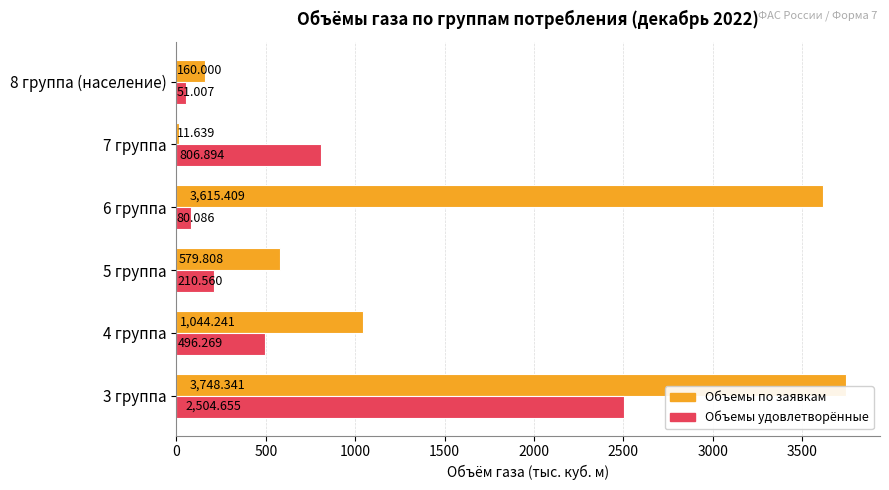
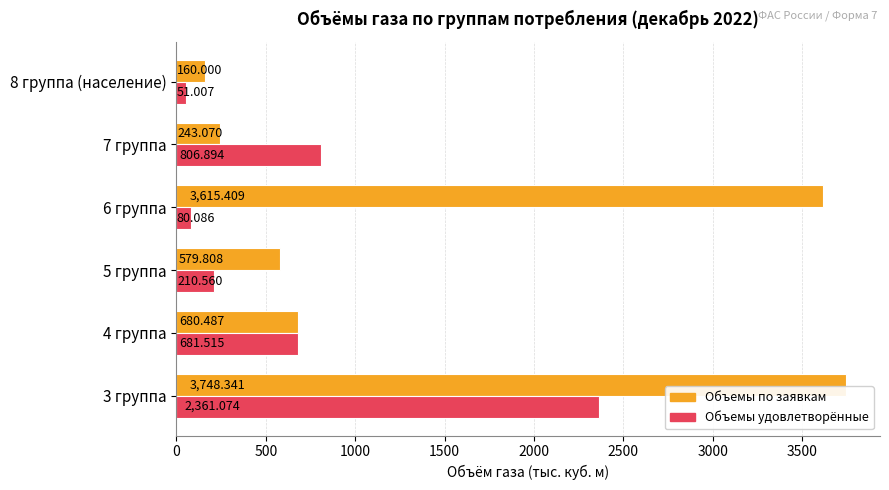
Объемы по заявкам, 7 группа: 11.639 -> 243.070
Объемы по заявкам, 4 группа: 1,044.241 -> 680.487
Объемы удовлетворённые, 4 группа: 496.269 -> 681.515
Объемы удовлетворённые, 3 группа: 2,504.655 -> 2,361.074
